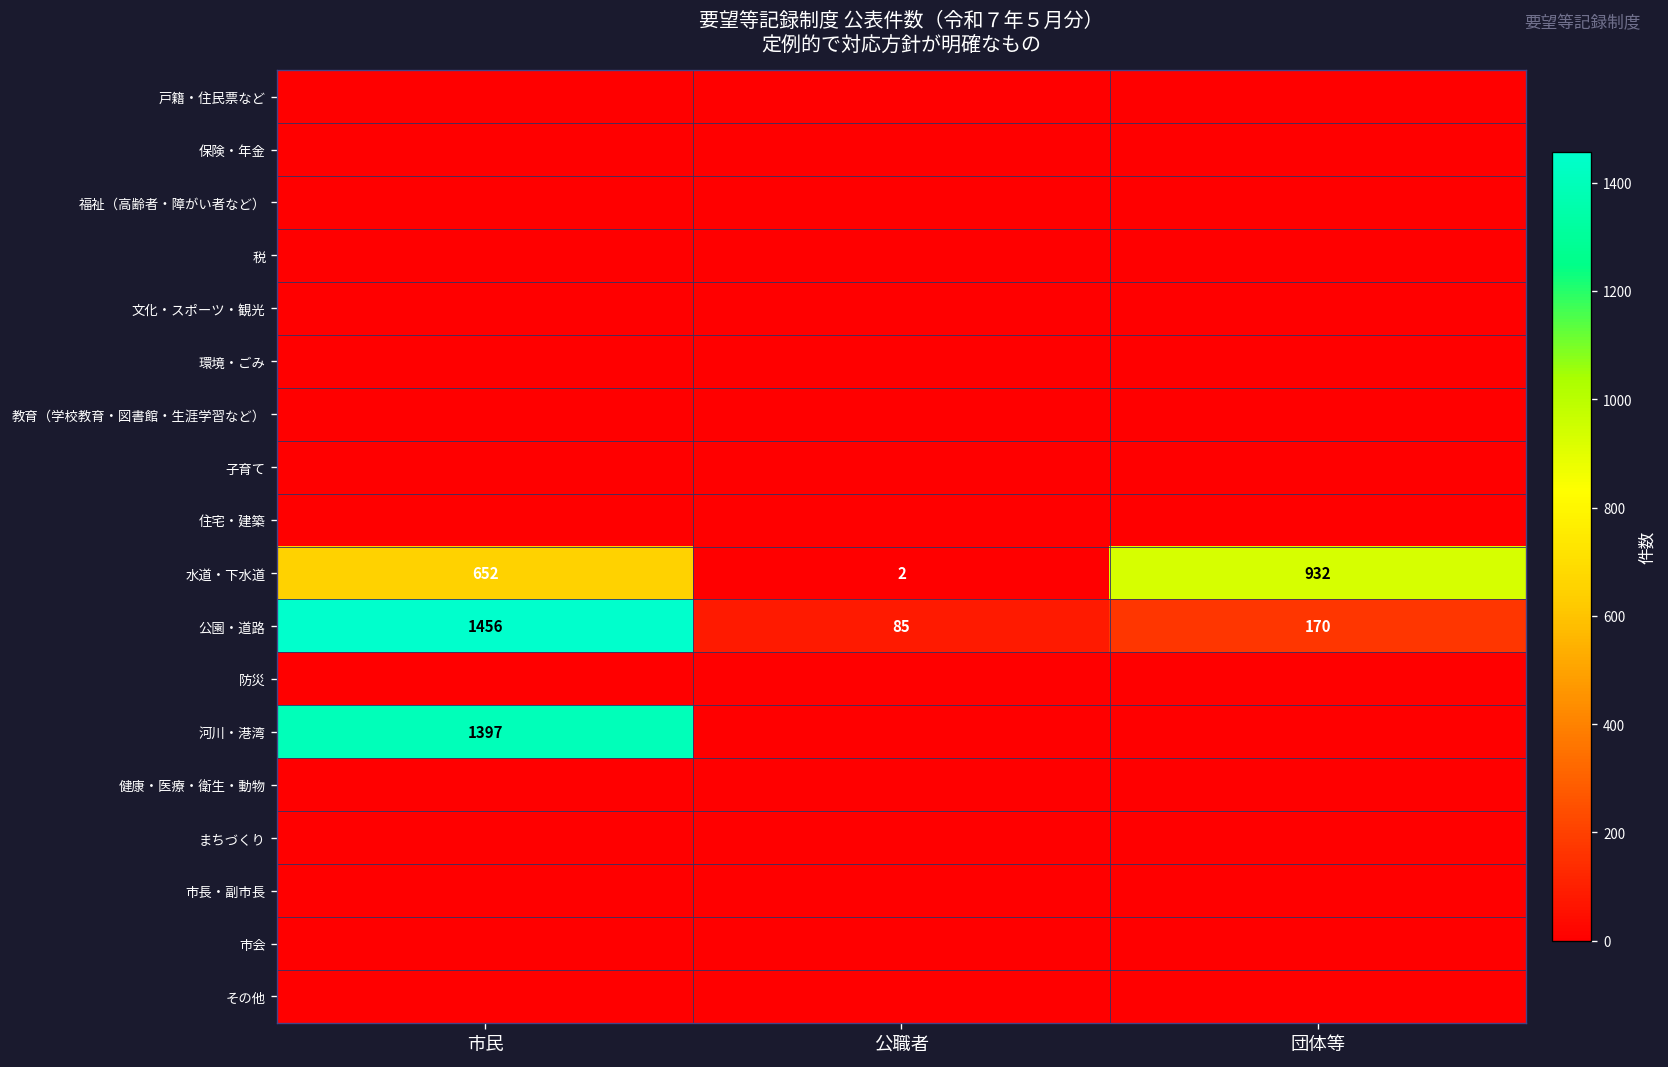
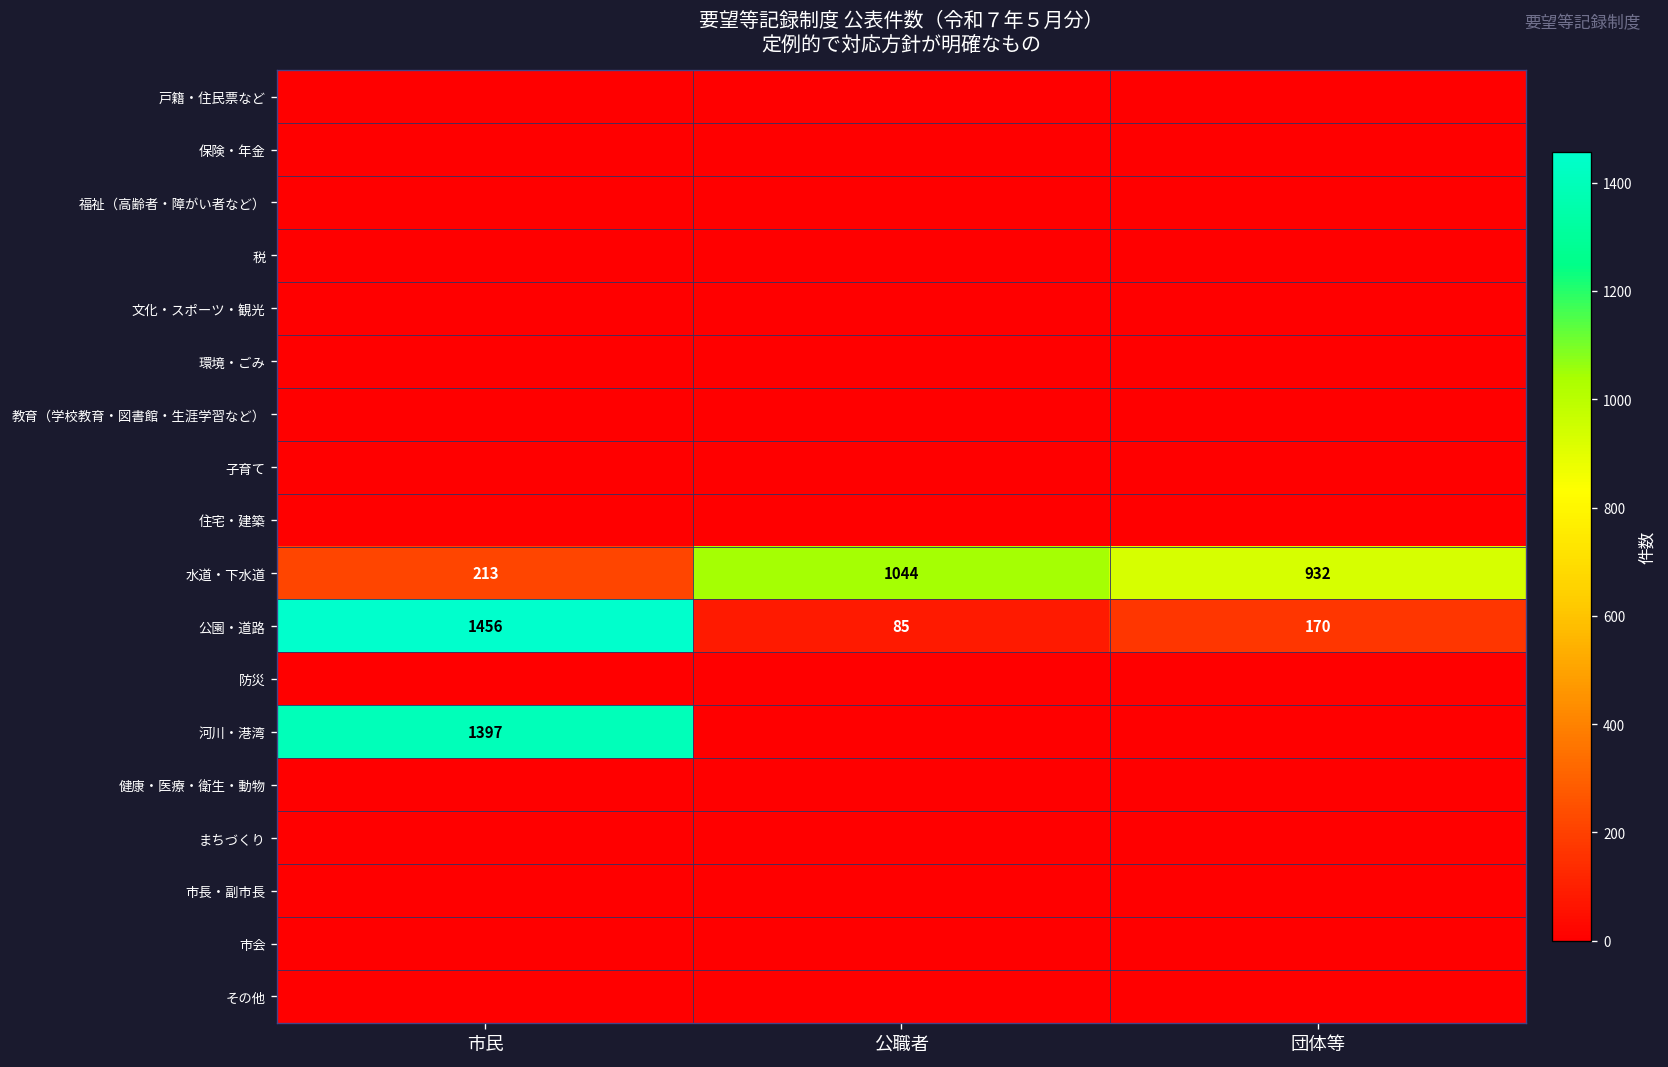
水道・下水道, 市民: 652 -> 213
水道・下水道, 公職者: 2 -> 1044
